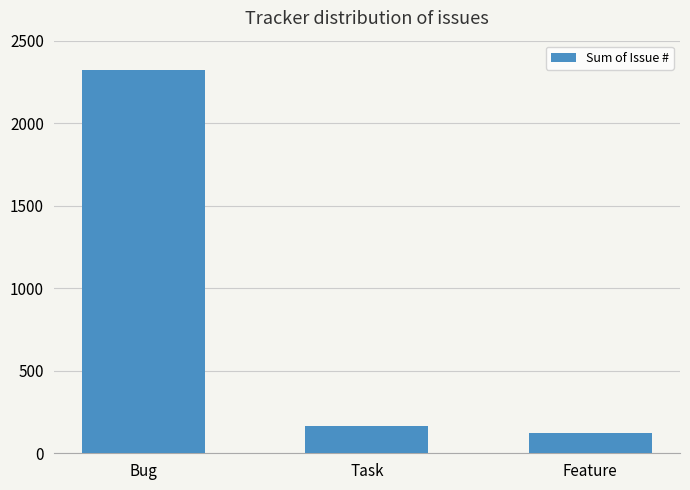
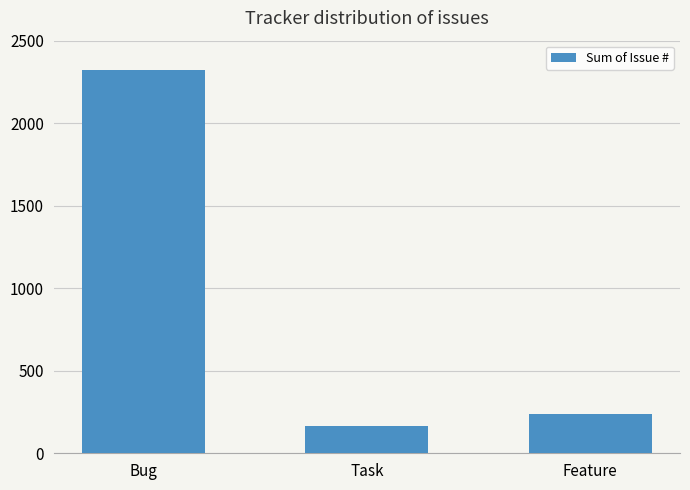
Feature: 120 -> 240
